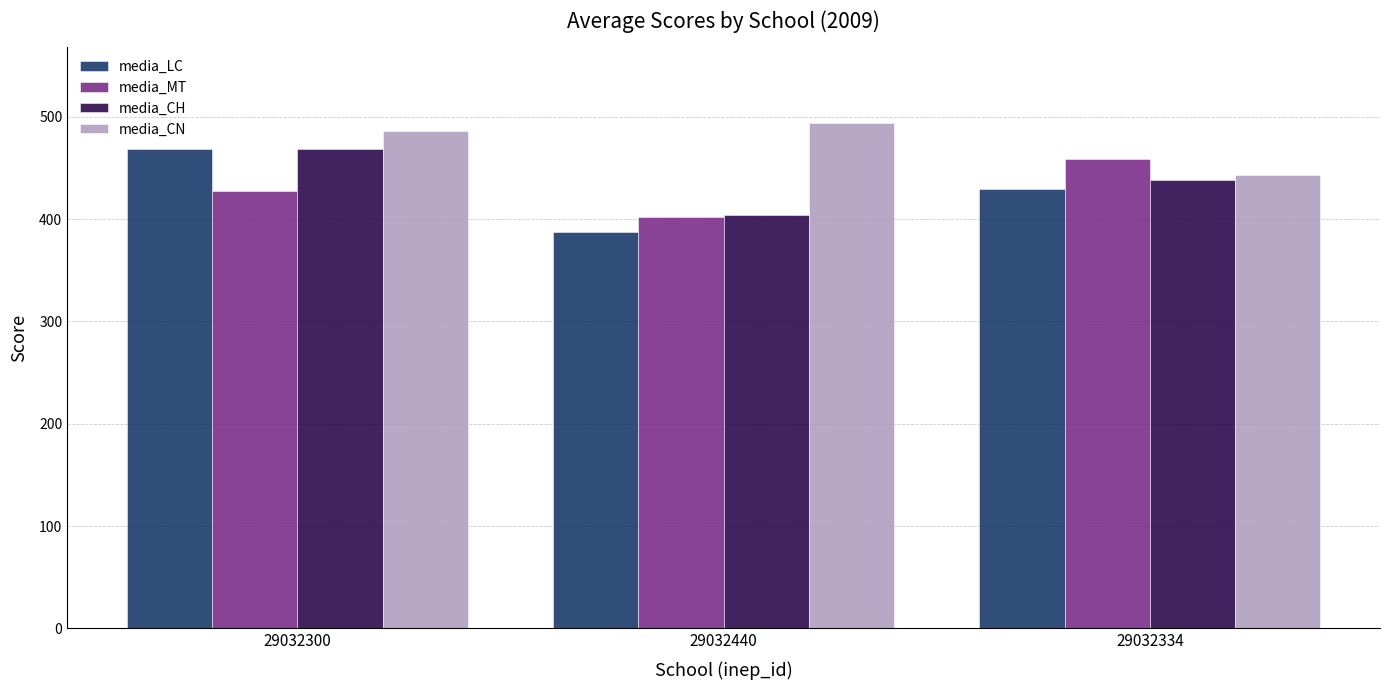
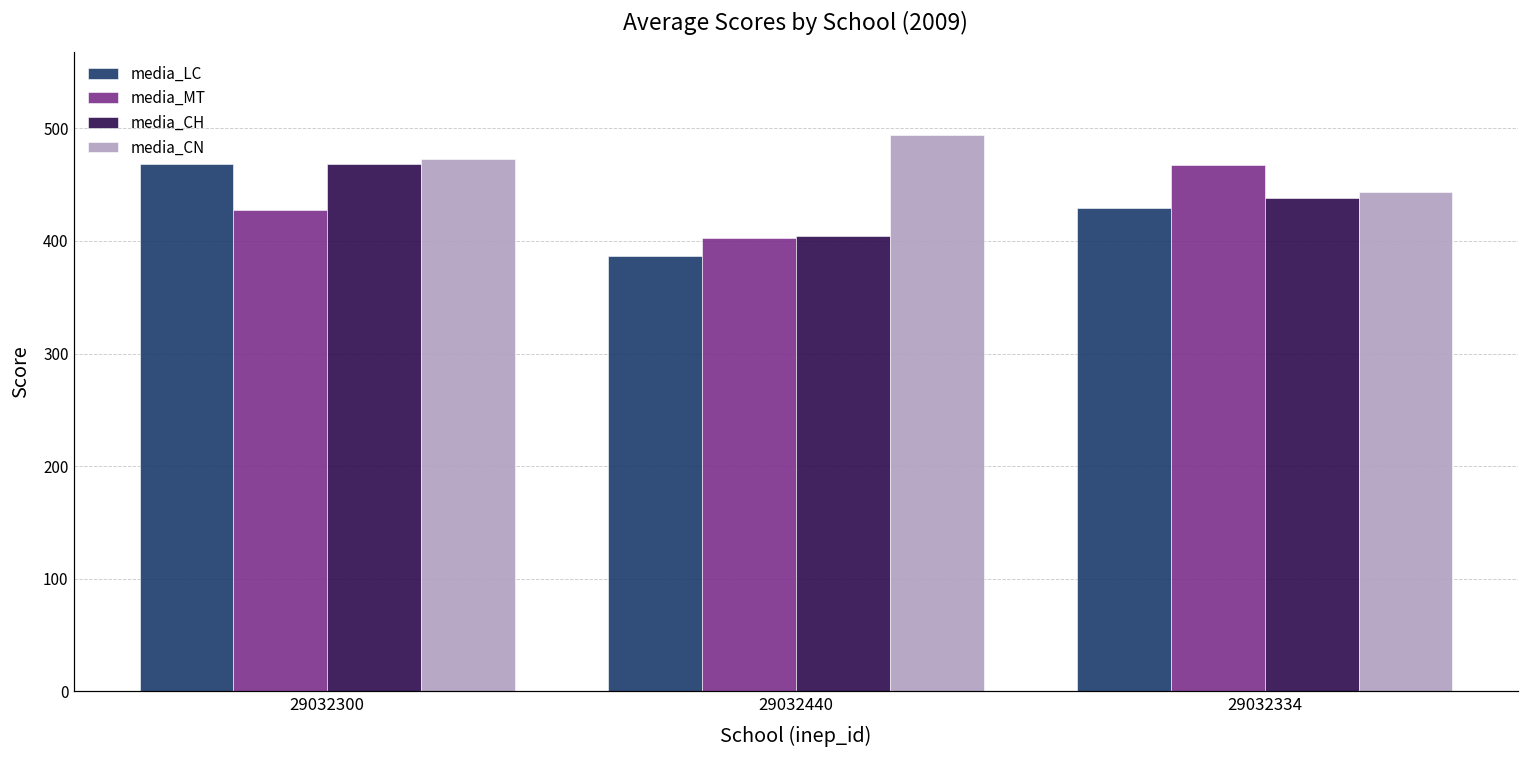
media_CN, 29032300: 486 -> 473
media_MT, 29032334: 459 -> 468
